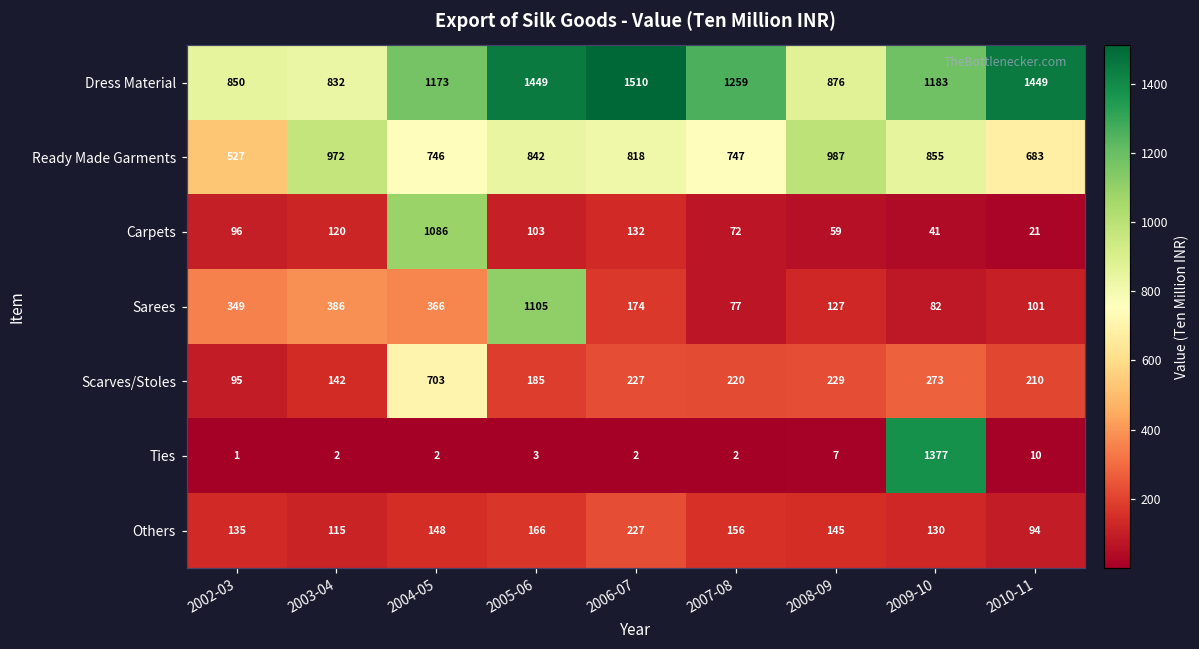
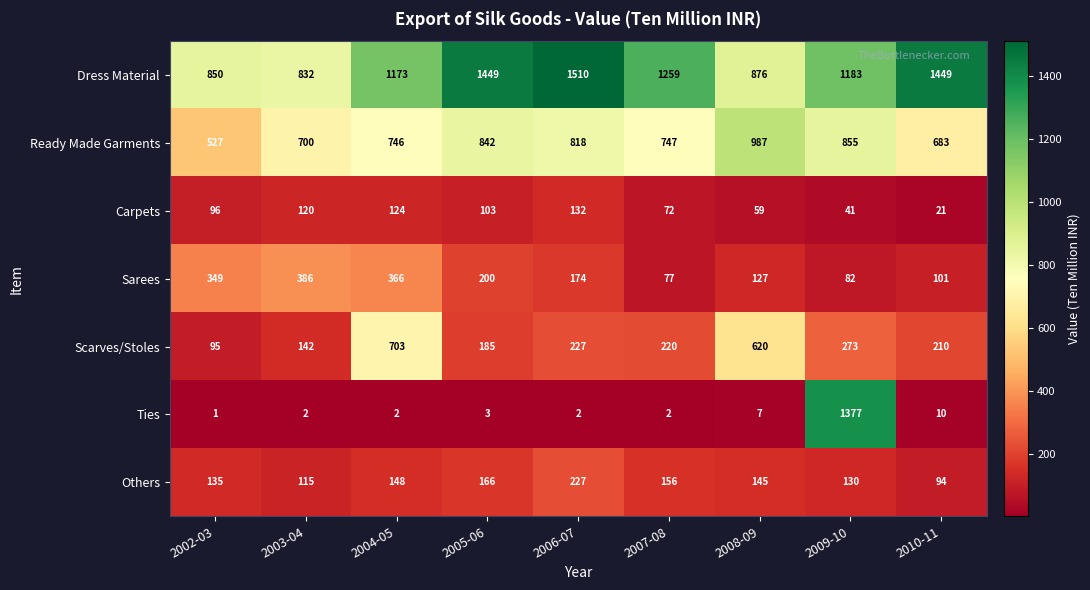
Ready Made Garments, 2003-04: 972 -> 700
Carpets, 2004-05: 1086 -> 124
Sarees, 2005-06: 1105 -> 200
Scarves/Stoles, 2008-09: 229 -> 620
